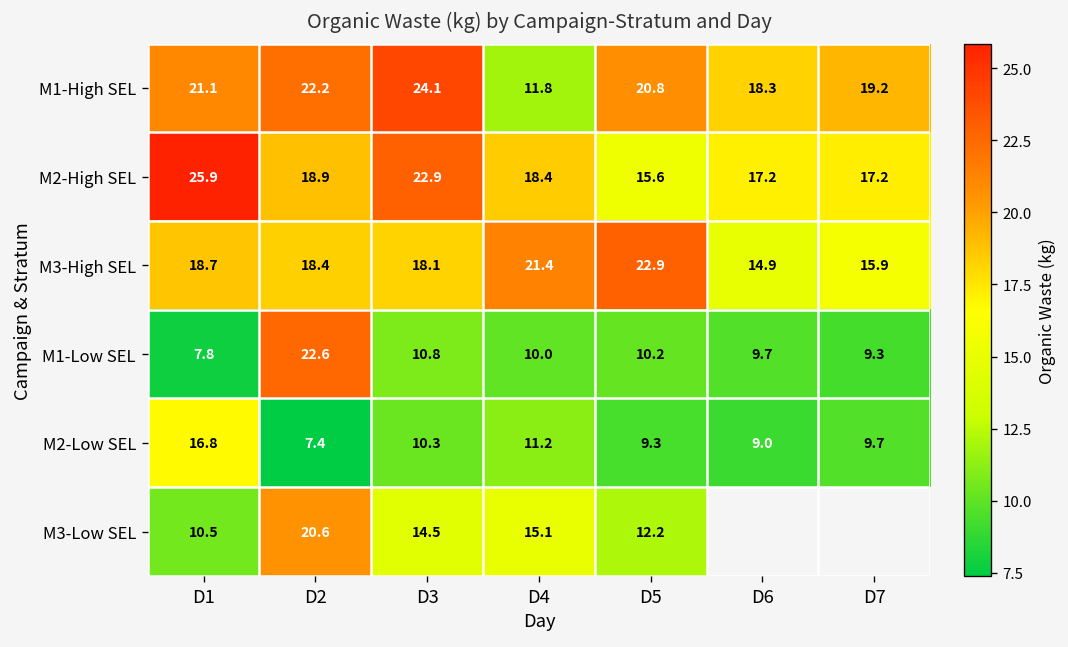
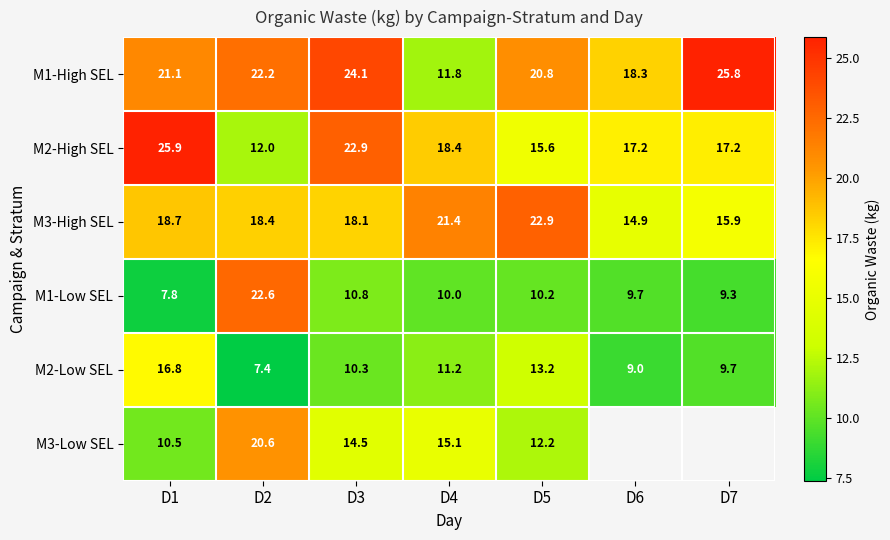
M1-High SEL, D7: 19.2 -> 25.8
M2-High SEL, D2: 18.9 -> 12.0
M2-Low SEL, D5: 9.3 -> 13.2
